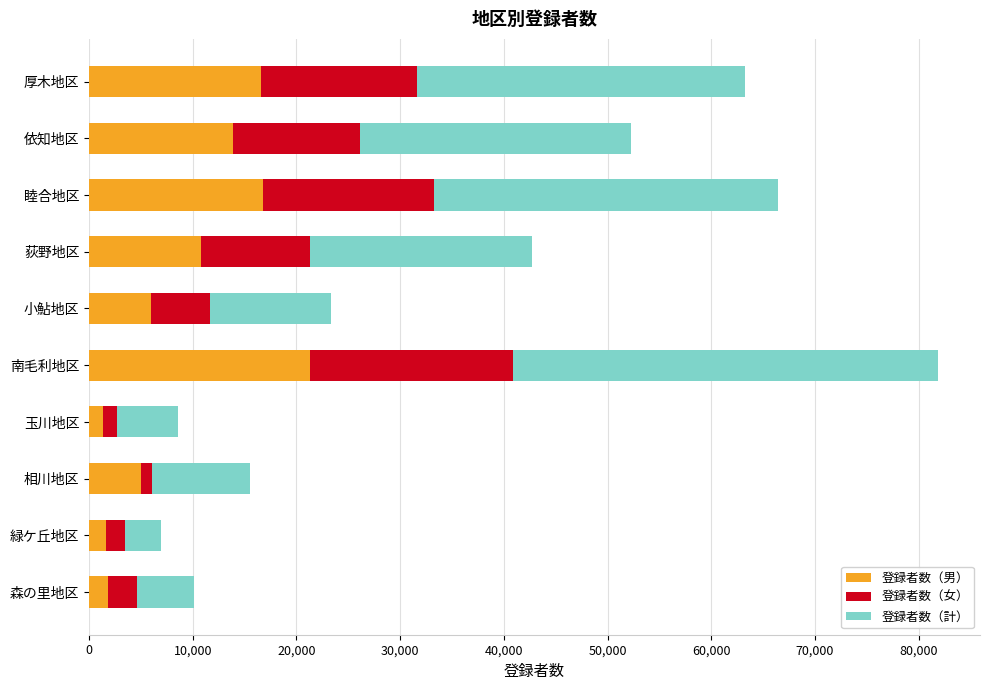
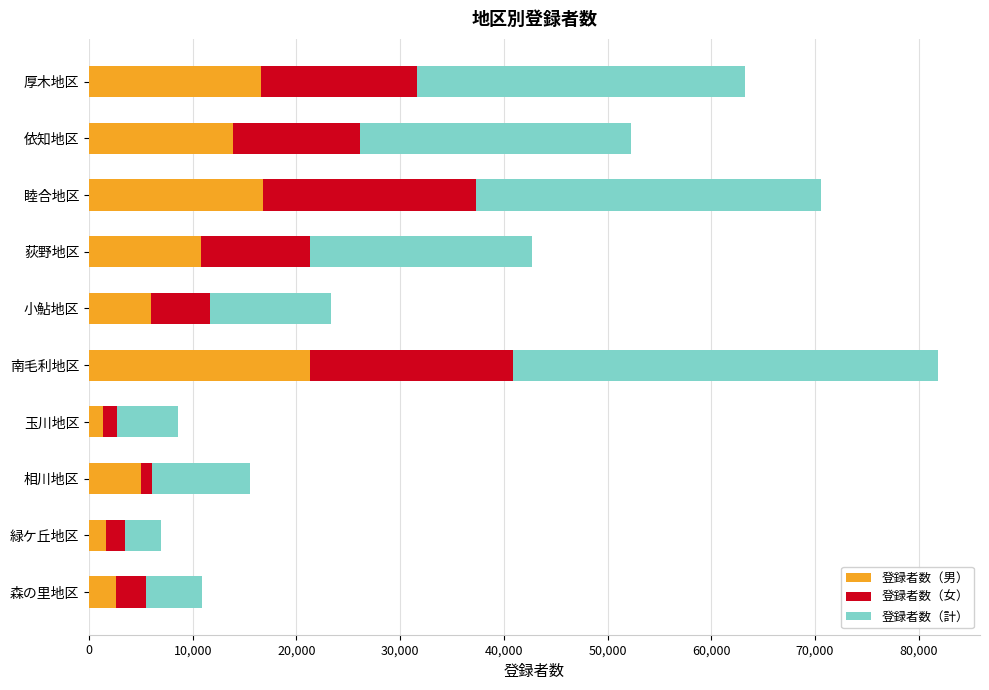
登録者数（女）, 睦合地区: 16,400 -> 20,500
登録者数（男）, 森の里地区: 1,800 -> 2,600
